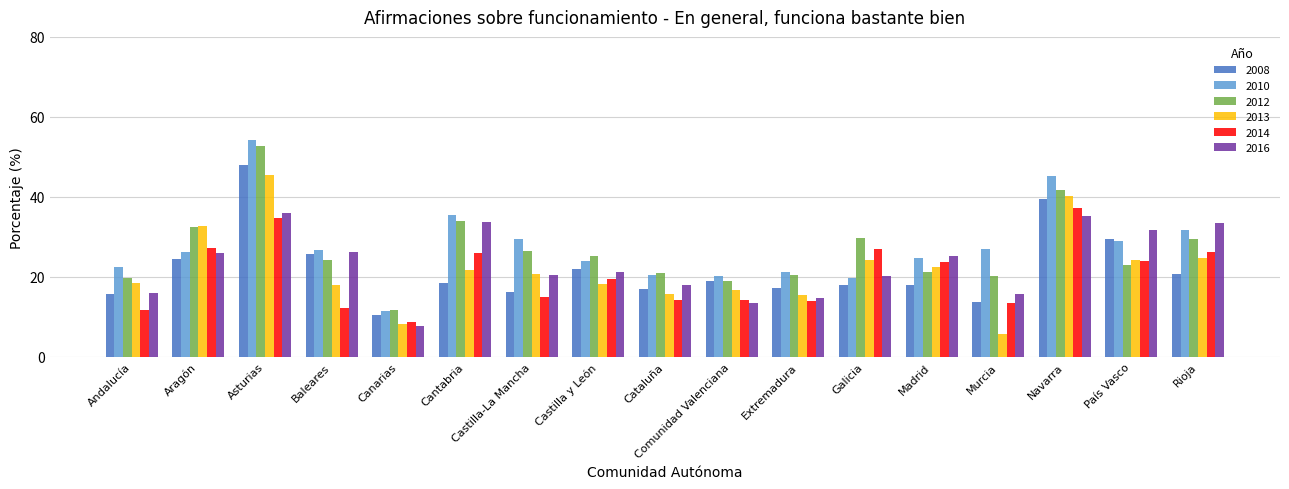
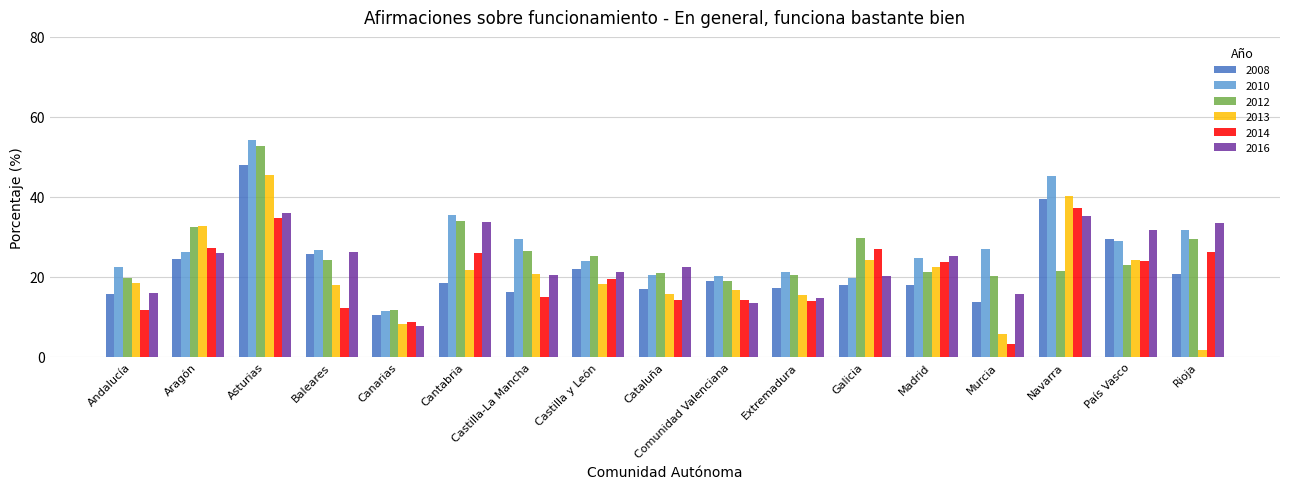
2016, Cataluña: 18 -> 22
2014, Murcia: 14 -> 3
2012, Navarra: 42 -> 22
2013, Rioja: 25 -> 2
